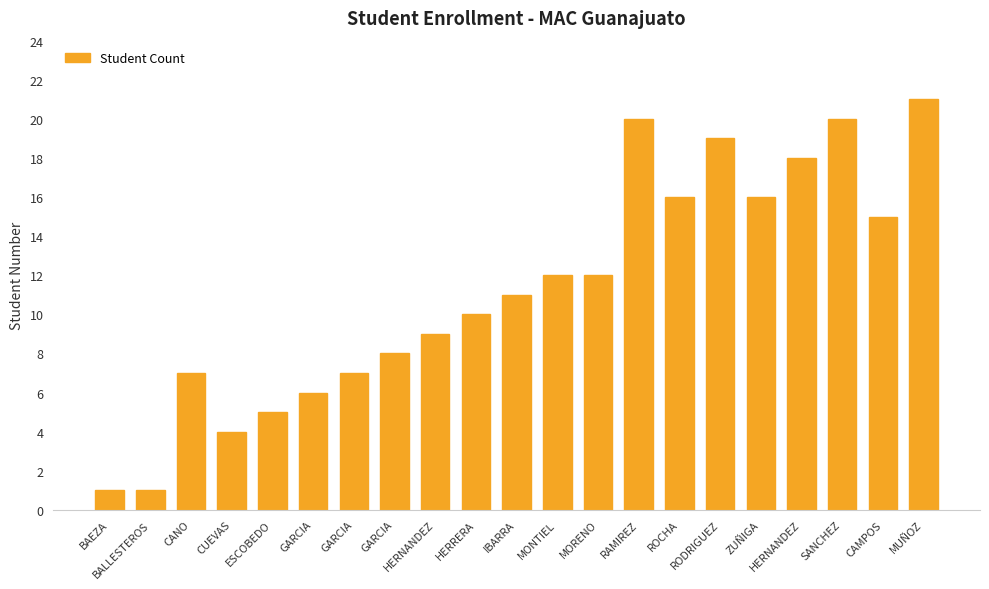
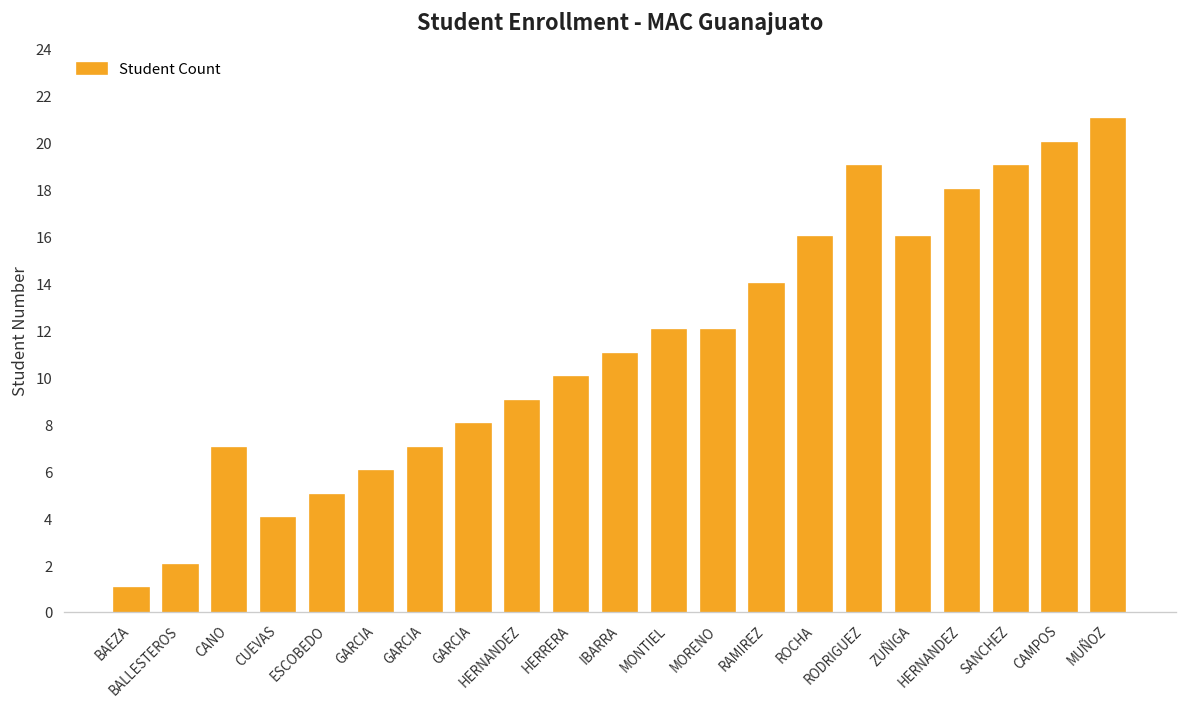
BALLESTEROS: 1 -> 2
RAMIREZ: 20 -> 14
SANCHEZ: 20 -> 19
CAMPOS: 15 -> 20
